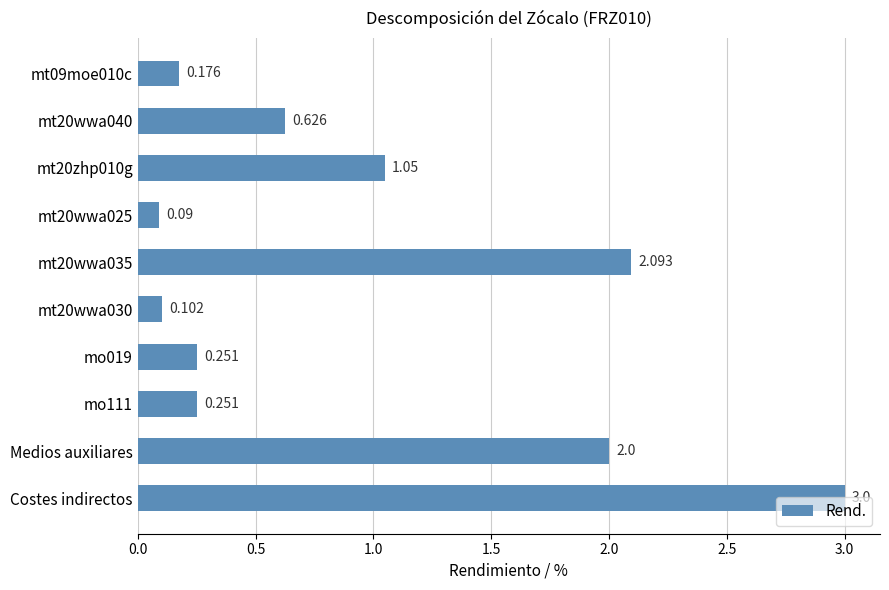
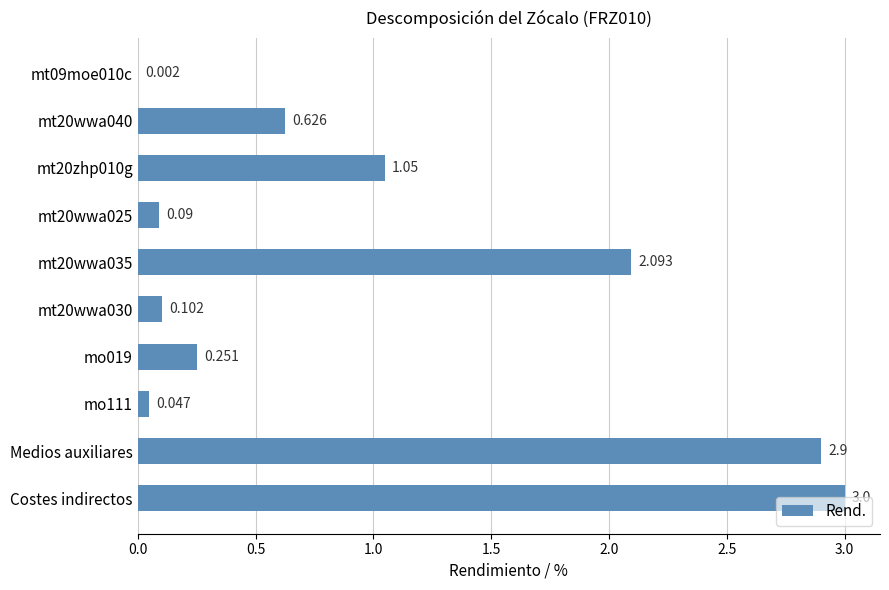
mt09moe010c: 0.176 -> 0.002
mo111: 0.251 -> 0.047
Medios auxiliares: 2.0 -> 2.9
